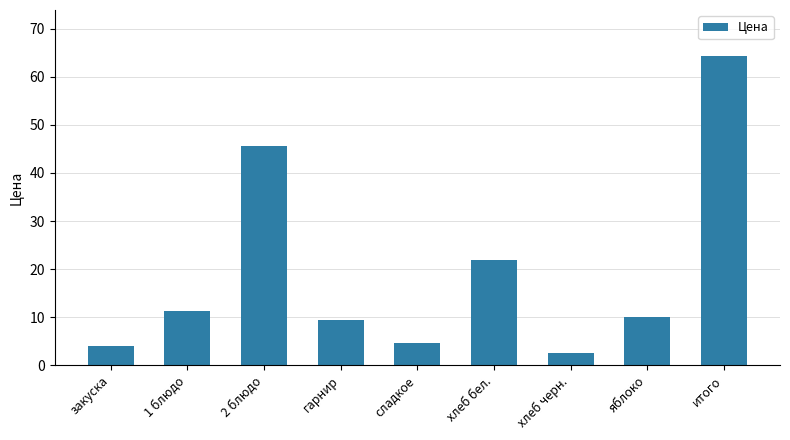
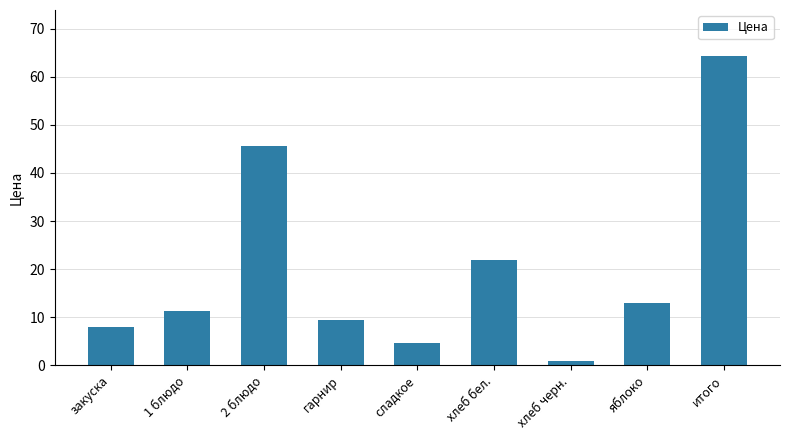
закуска: 4 -> 8
хлеб черн.: 3 -> 1
яблоко: 10 -> 13
